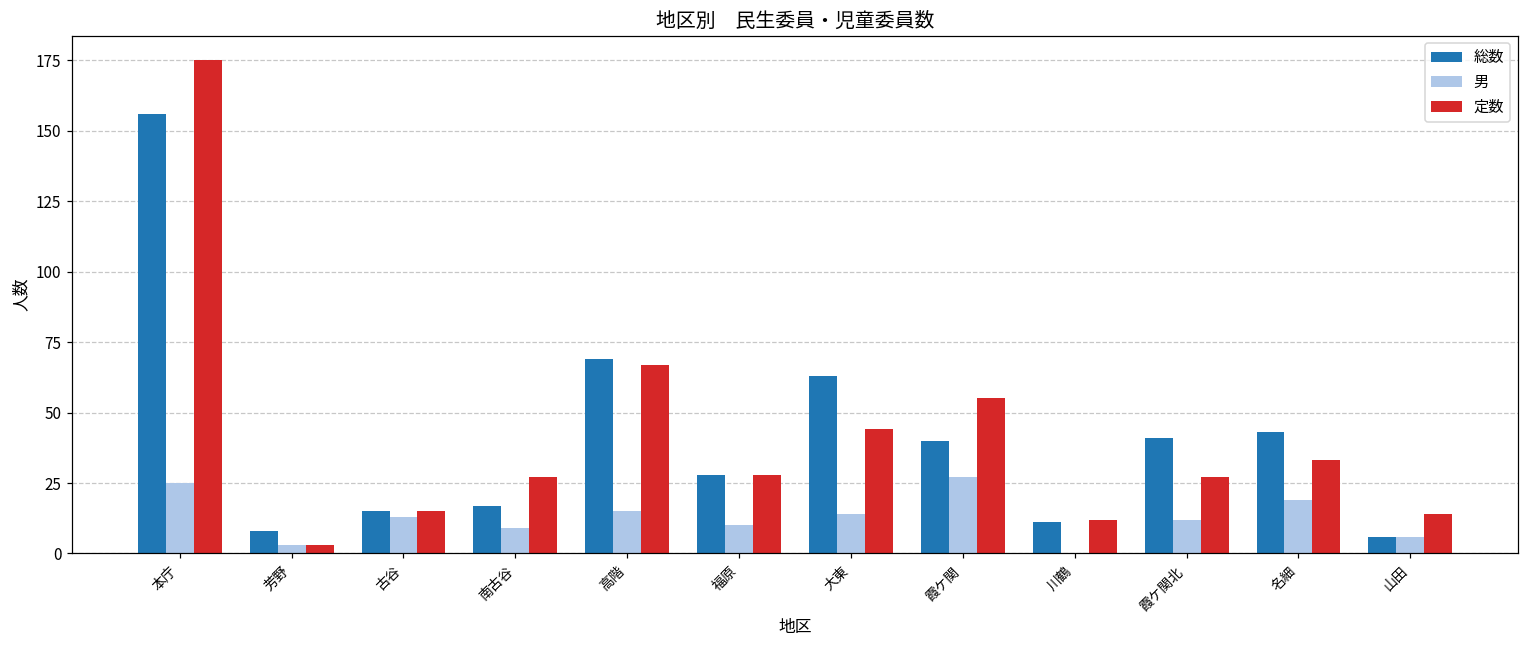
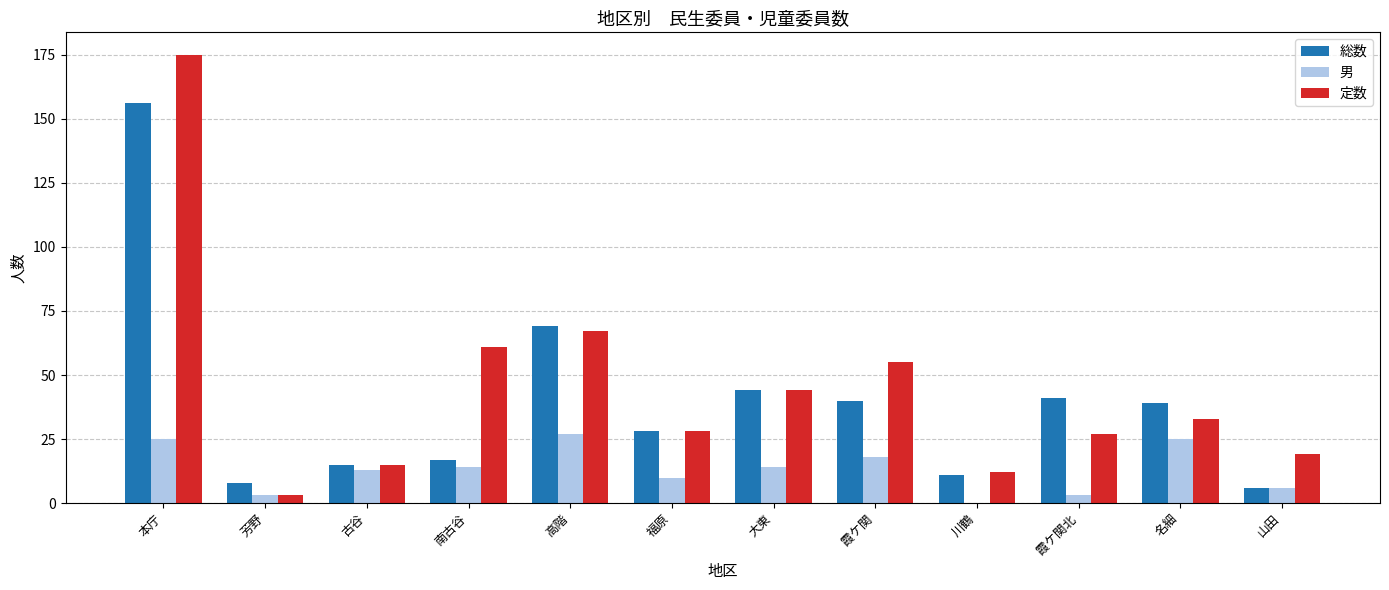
男, 南古谷: 9 -> 14
定数, 南古谷: 27 -> 61
男, 高階: 15 -> 27
総数, 大東: 63 -> 44
男, 霞ケ関: 27 -> 18
男, 霞ケ関北: 12 -> 3
総数, 名細: 43 -> 39
男, 名細: 19 -> 25
定数, 山田: 14 -> 19
